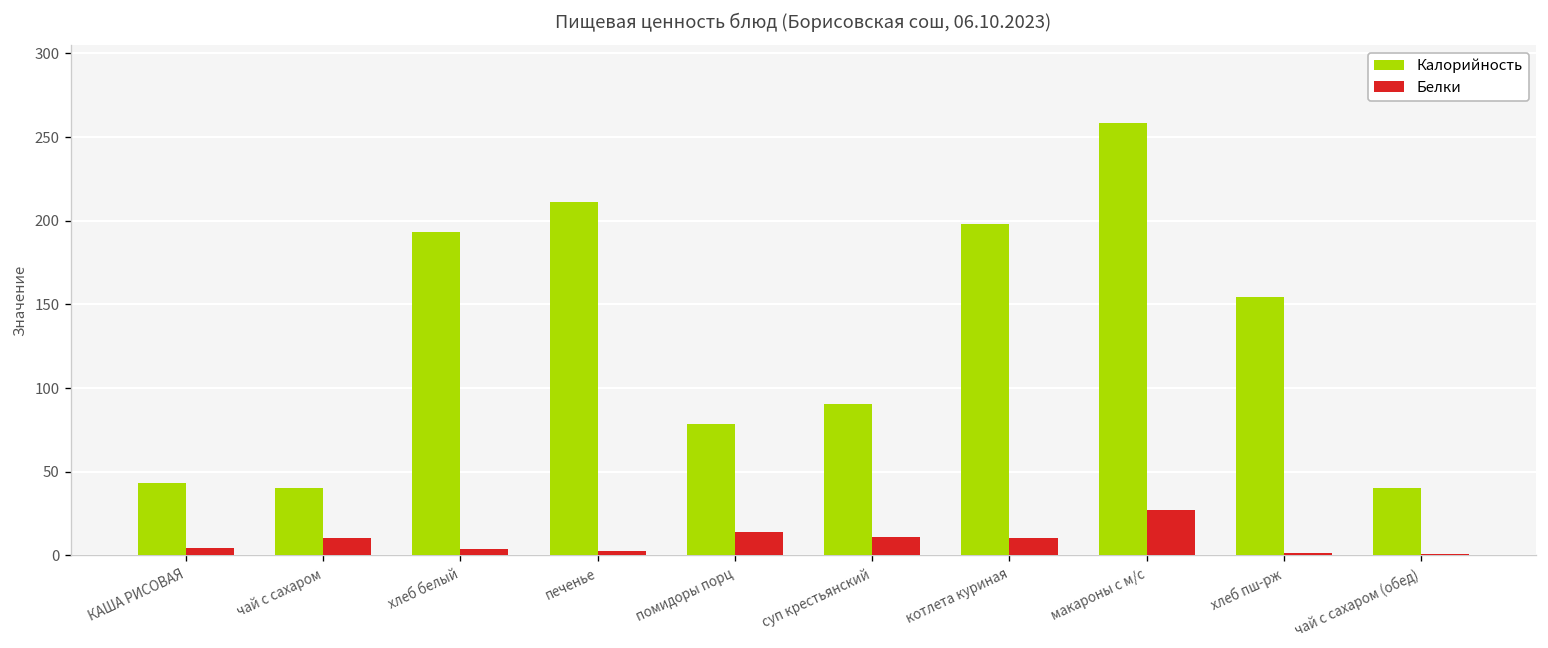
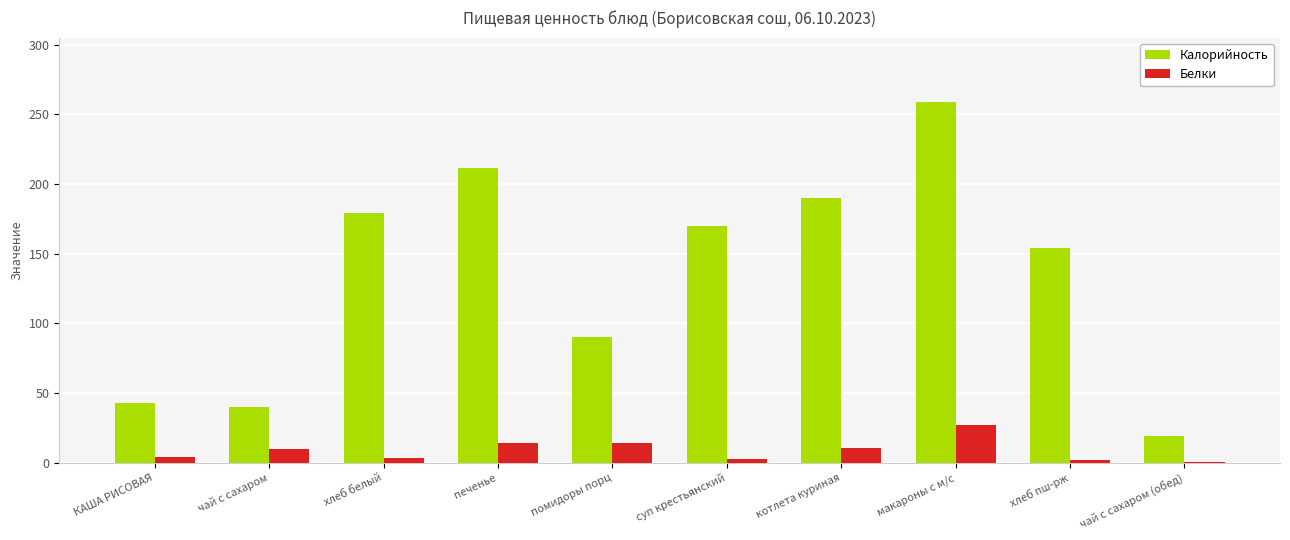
Калорийность, хлеб белый: 193 -> 179
Белки, печенье: 3 -> 14
Калорийность, помидоры порц: 79 -> 90
Калорийность, суп крестьянский: 91 -> 170
Белки, суп крестьянский: 11 -> 3
Калорийность, котлета куриная: 198 -> 190
Калорийность, чай с сахаром (обед): 40 -> 20
